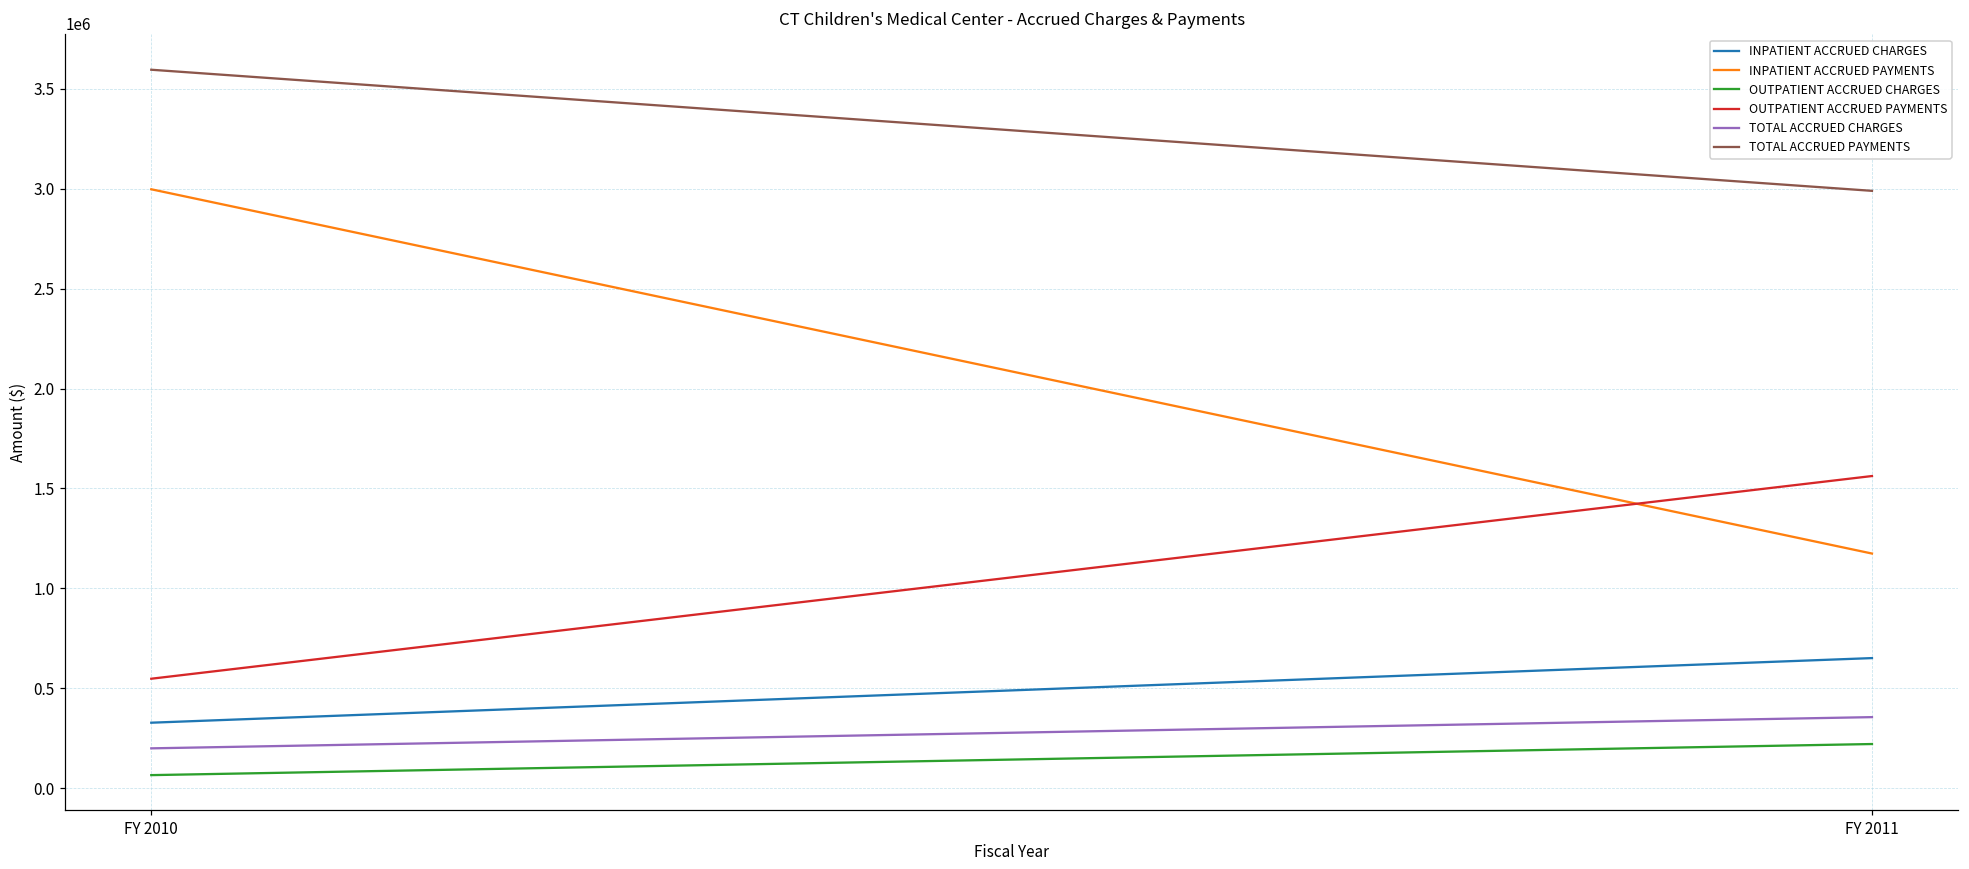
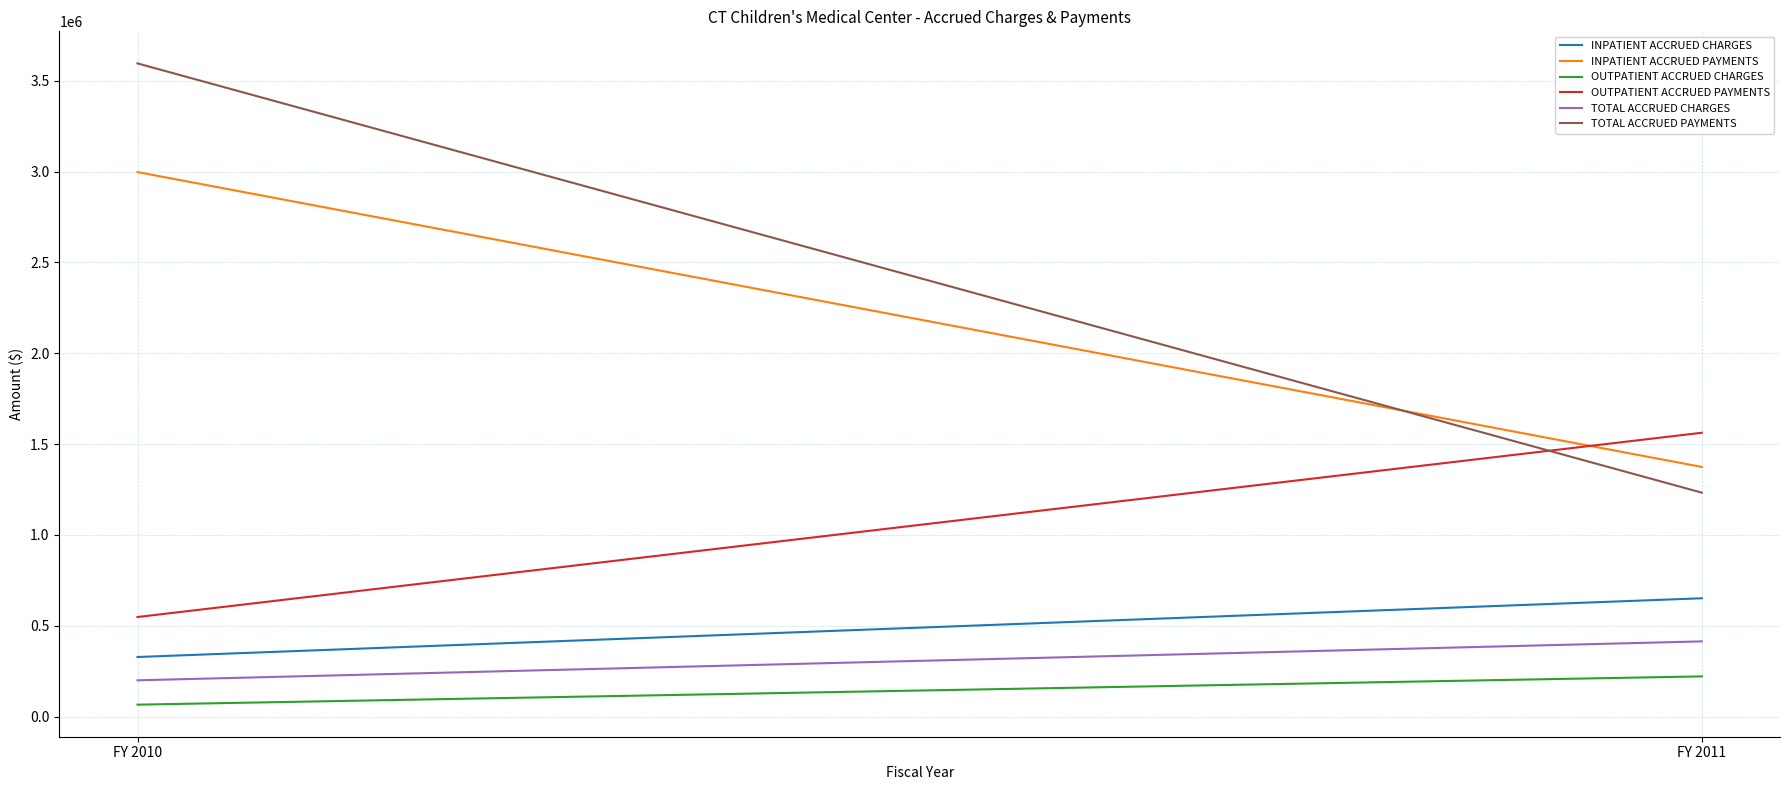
INPATIENT ACCRUED PAYMENTS, FY 2011: 1170000 -> 1370000
TOTAL ACCRUED CHARGES, FY 2011: 360000 -> 410000
TOTAL ACCRUED PAYMENTS, FY 2011: 2990000 -> 1230000
